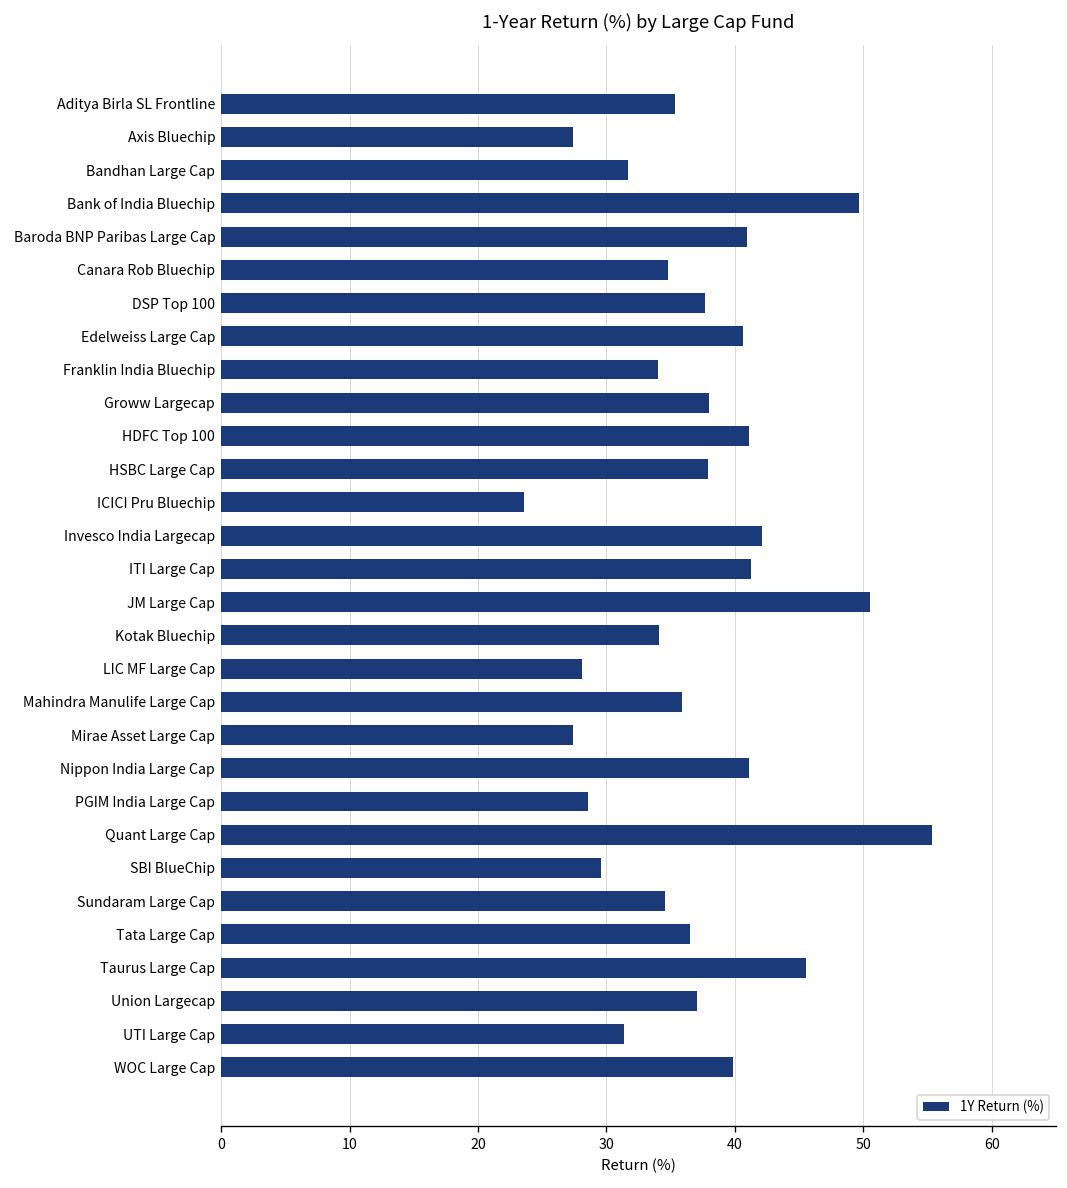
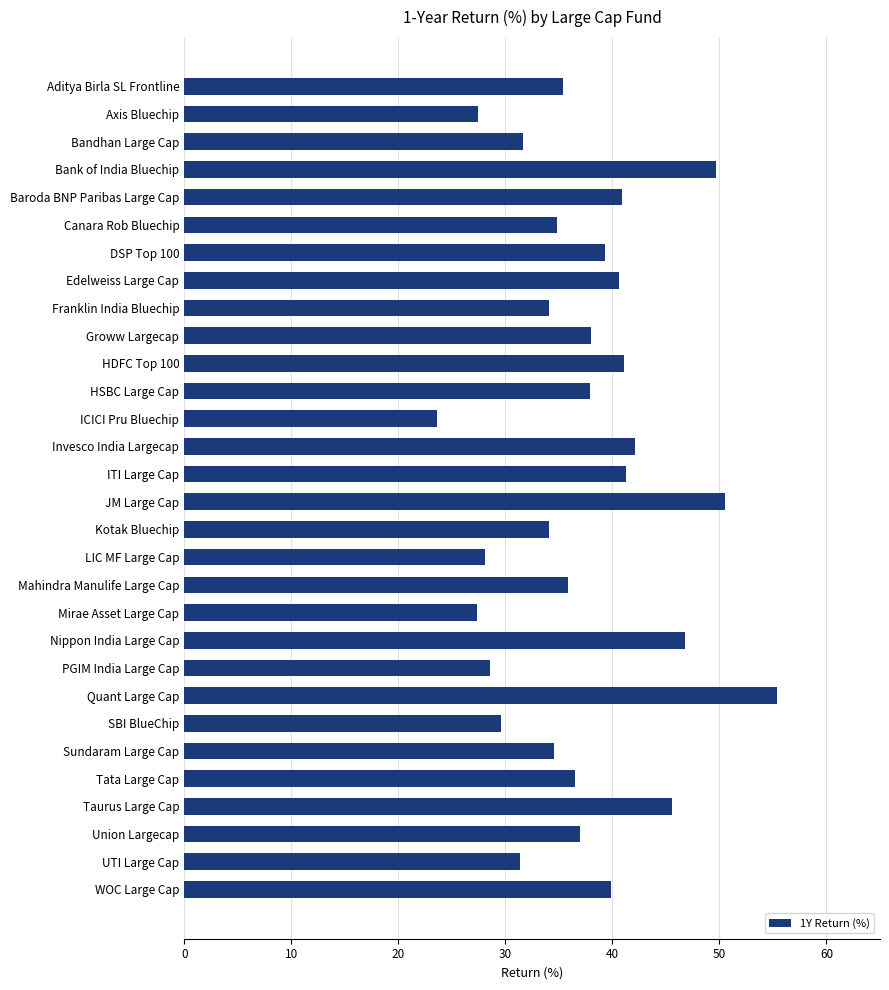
DSP Top 100: 37.7 -> 39.3
Nippon India Large Cap: 41.1 -> 46.8
